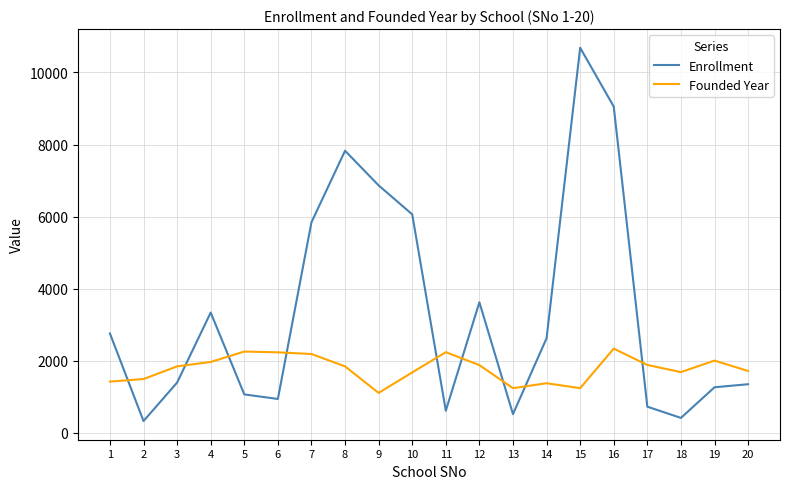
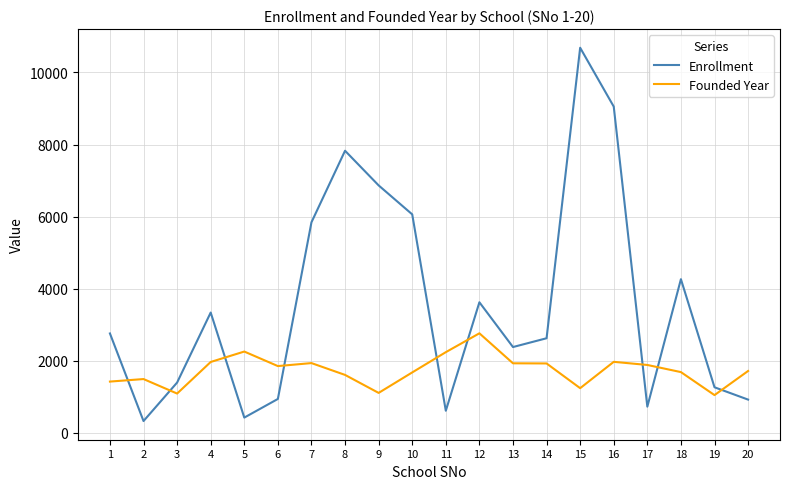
Founded Year, 3: 1800 -> 1100
Enrollment, 5: 1100 -> 400
Founded Year, 6: 2200 -> 1900
Founded Year, 7: 2200 -> 1900
Founded Year, 8: 1800 -> 1600
Founded Year, 12: 1900 -> 2800
Enrollment, 13: 500 -> 2400
Founded Year, 13: 1200 -> 1900
Founded Year, 14: 1400 -> 1900
Founded Year, 16: 2300 -> 2000
Enrollment, 18: 400 -> 4300
Founded Year, 19: 2000 -> 1000
Enrollment, 20: 1400 -> 900
